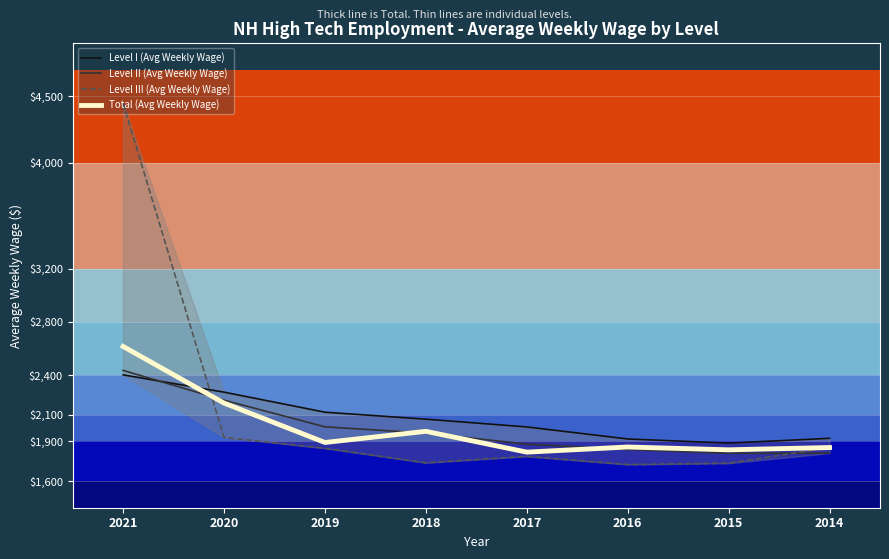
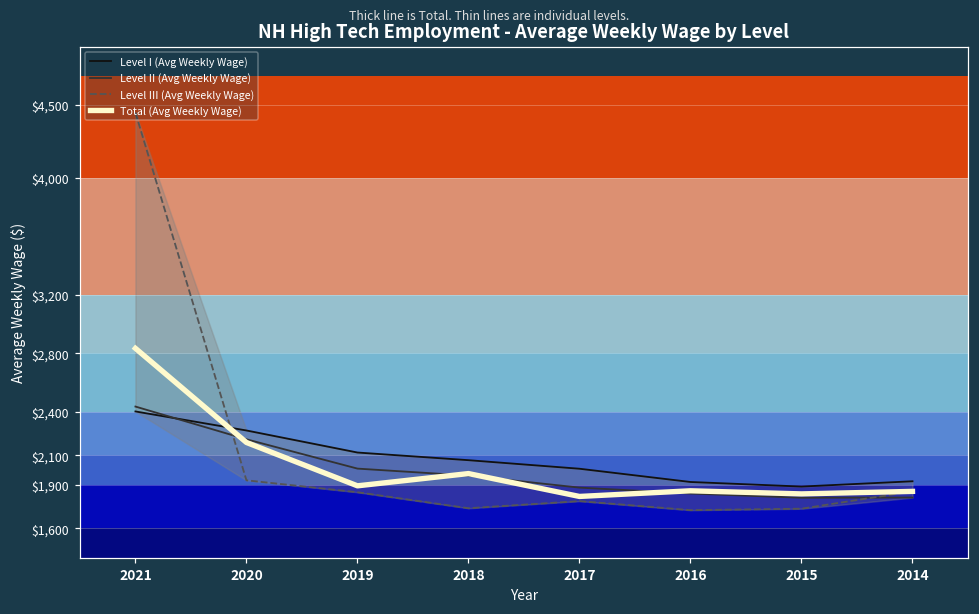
Total (Avg Weekly Wage), 2021: $2,620 -> $2,830
